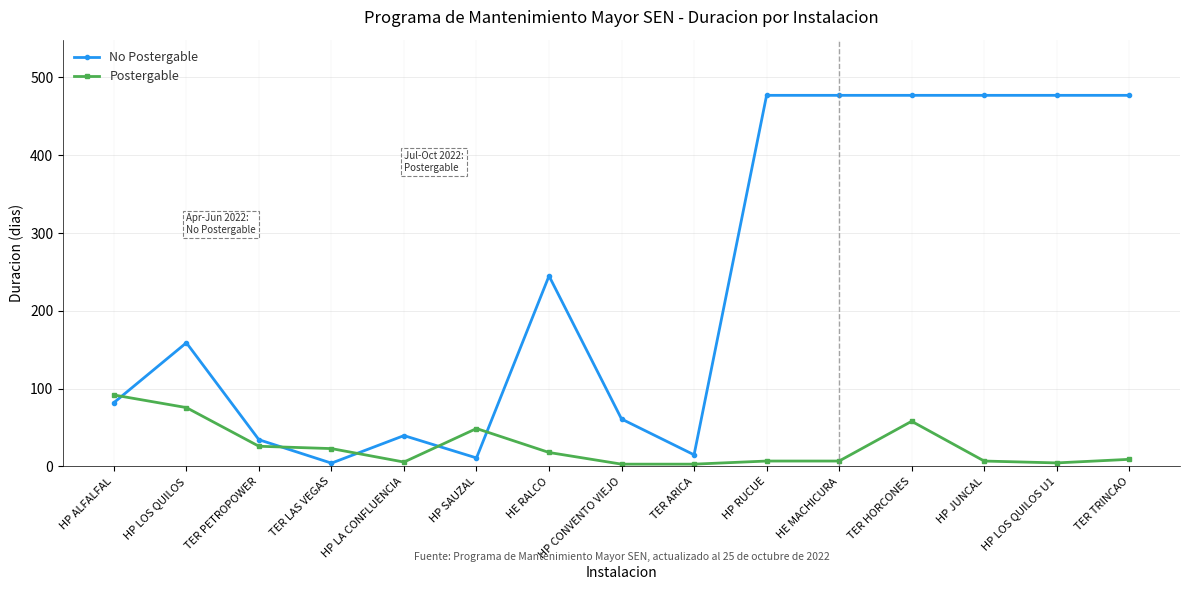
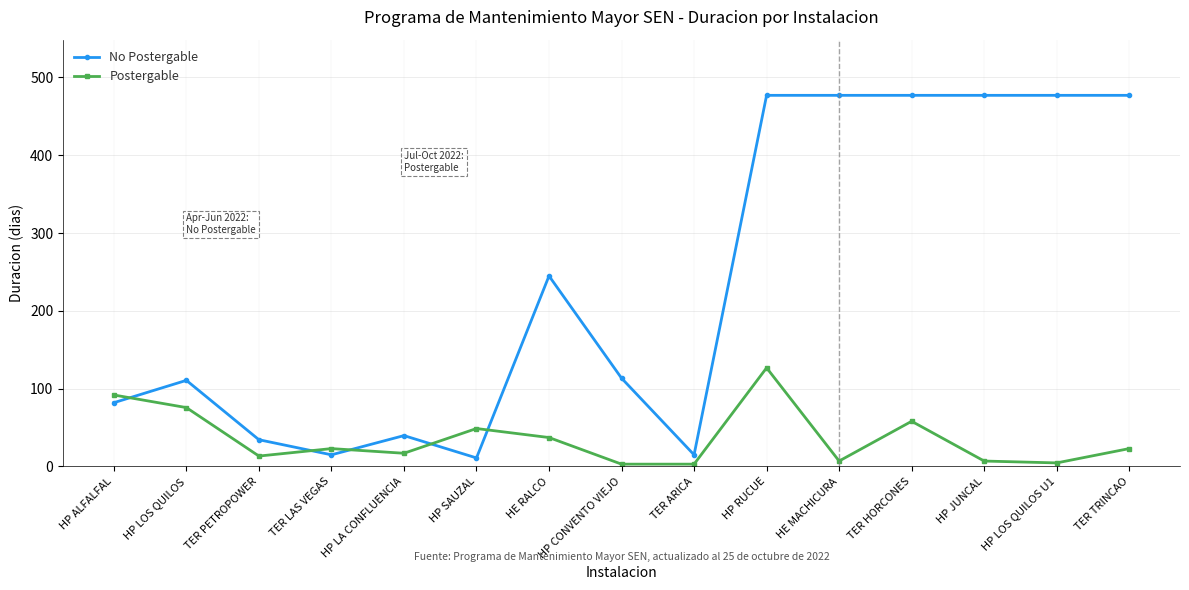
No Postergable, HP LOS QUILOS: 160 -> 110
Postergable, TER PETROPOWER: 30 -> 10
No Postergable, TER LAS VEGAS: 0 -> 20
Postergable, HP LA CONFLUENCIA: 10 -> 20
Postergable, HE RALCO: 20 -> 40
No Postergable, HP CONVENTO VIEJO: 60 -> 110
Postergable, HP RUCUE: 10 -> 130
Postergable, TER TRINCAO: 10 -> 20
